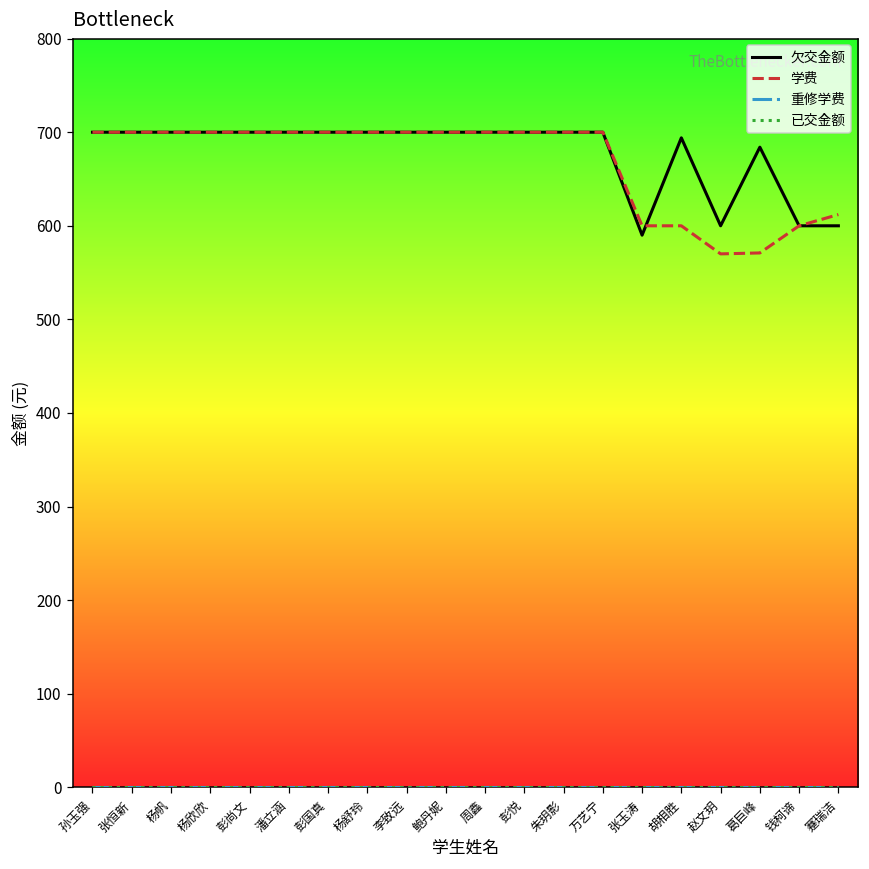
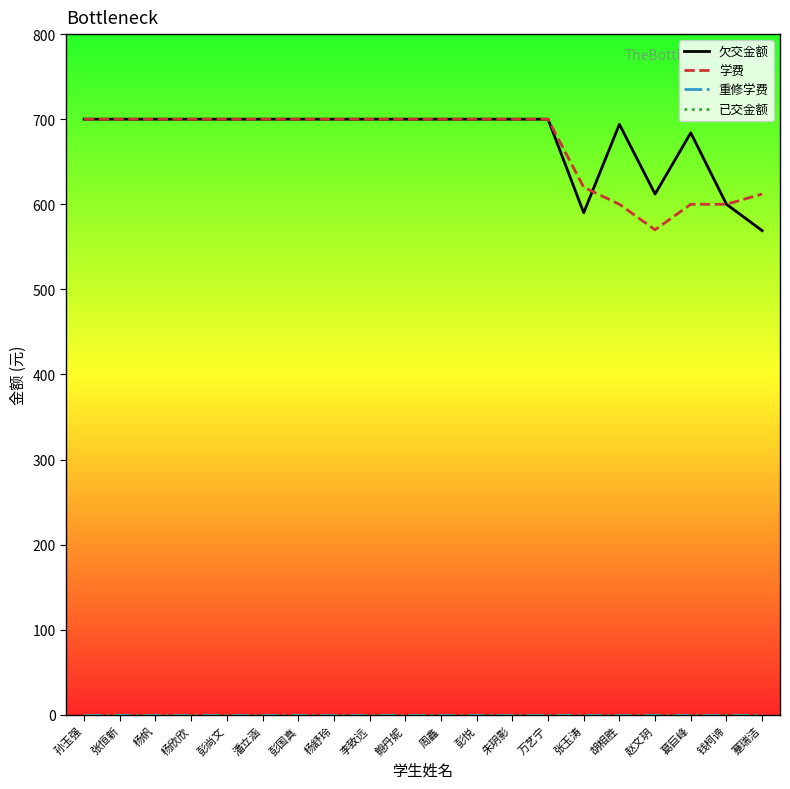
学费, 张玉涛: 600 -> 620
欠交金额, 赵文玥: 600 -> 610
学费, 葛巨峰: 570 -> 600
欠交金额, 蹇瑞洁: 600 -> 570
